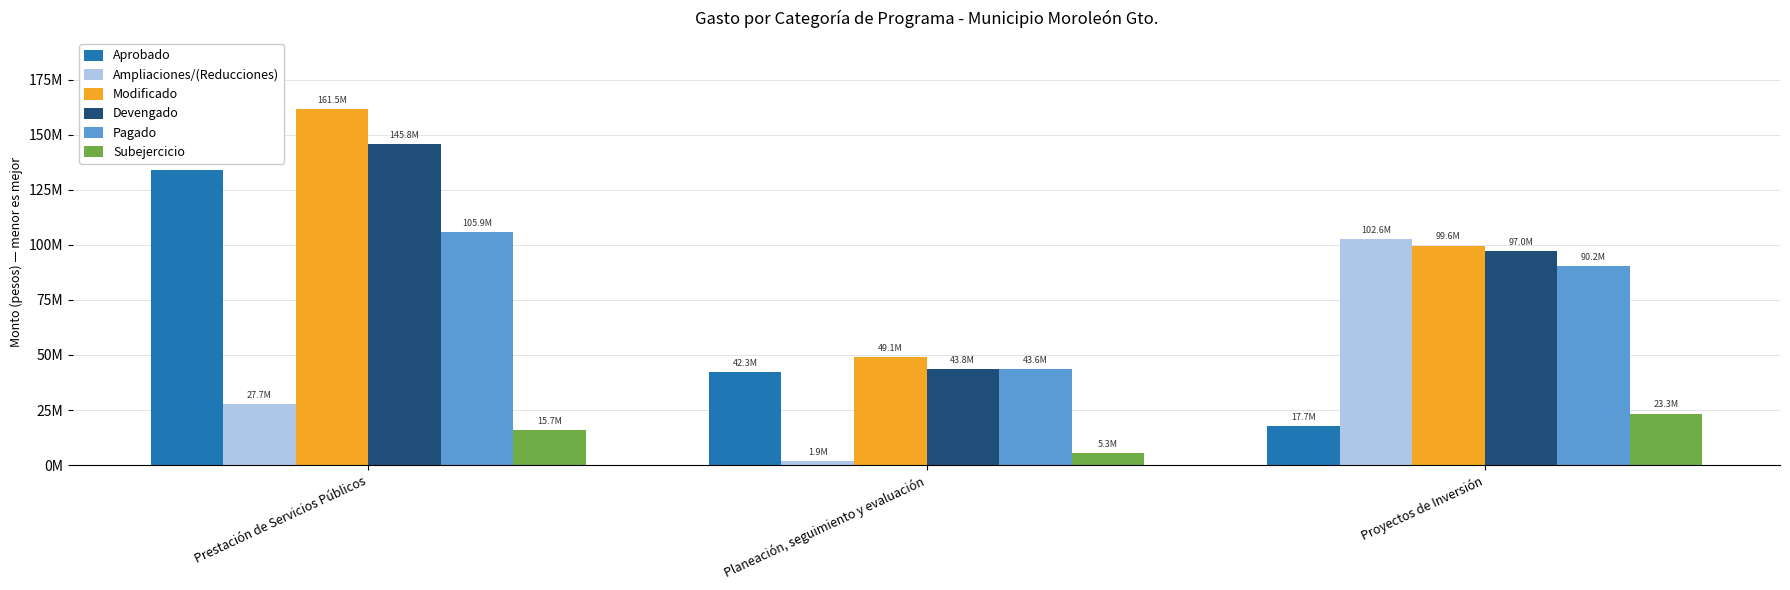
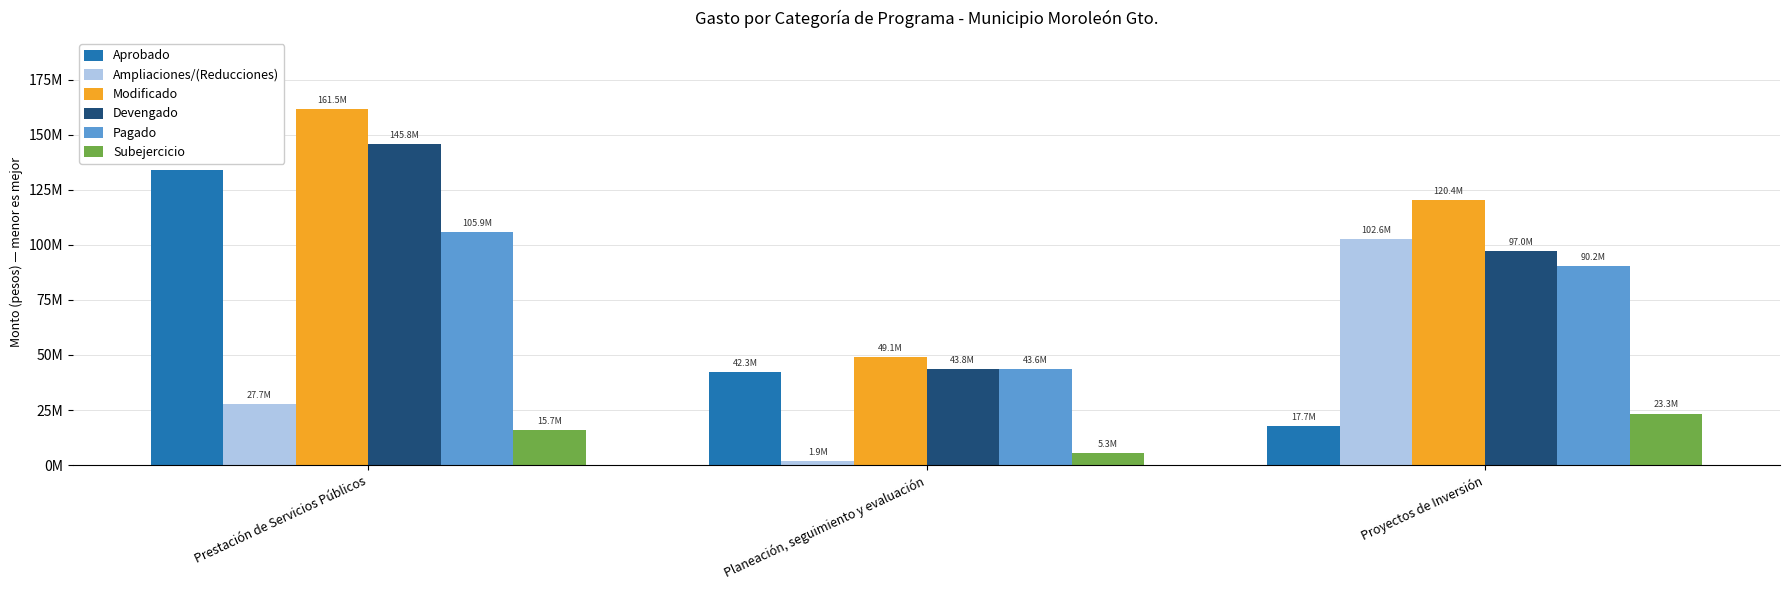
Modificado, Proyectos de Inversión: 99.6M -> 120.4M
